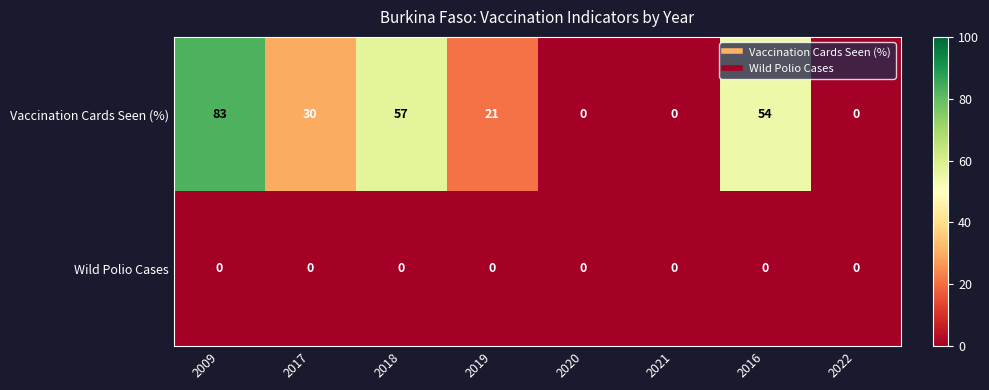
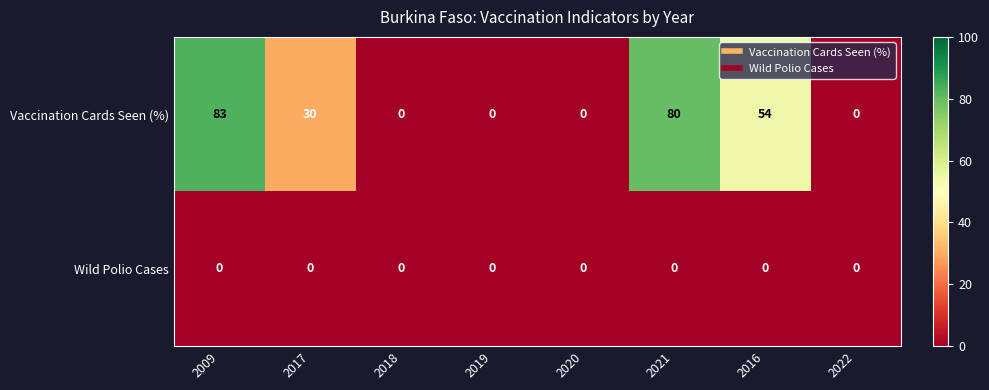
Vaccination Cards Seen (%), 2018: 57 -> 0
Vaccination Cards Seen (%), 2019: 21 -> 0
Vaccination Cards Seen (%), 2021: 0 -> 80
